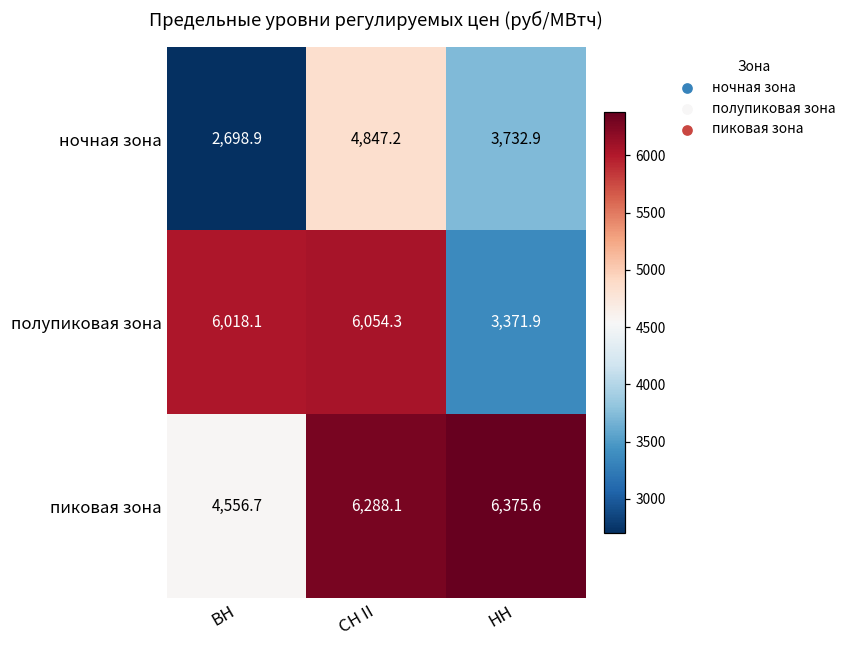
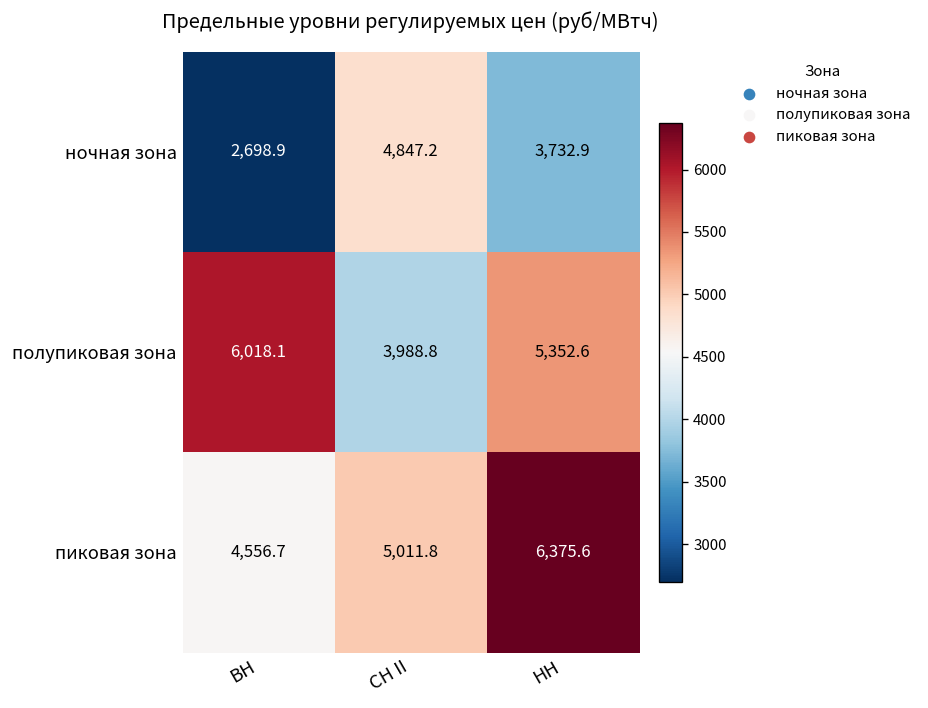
полупиковая зона, СН II: 6,054.3 -> 3,988.8
полупиковая зона, НН: 3,371.9 -> 5,352.6
пиковая зона, СН II: 6,288.1 -> 5,011.8
